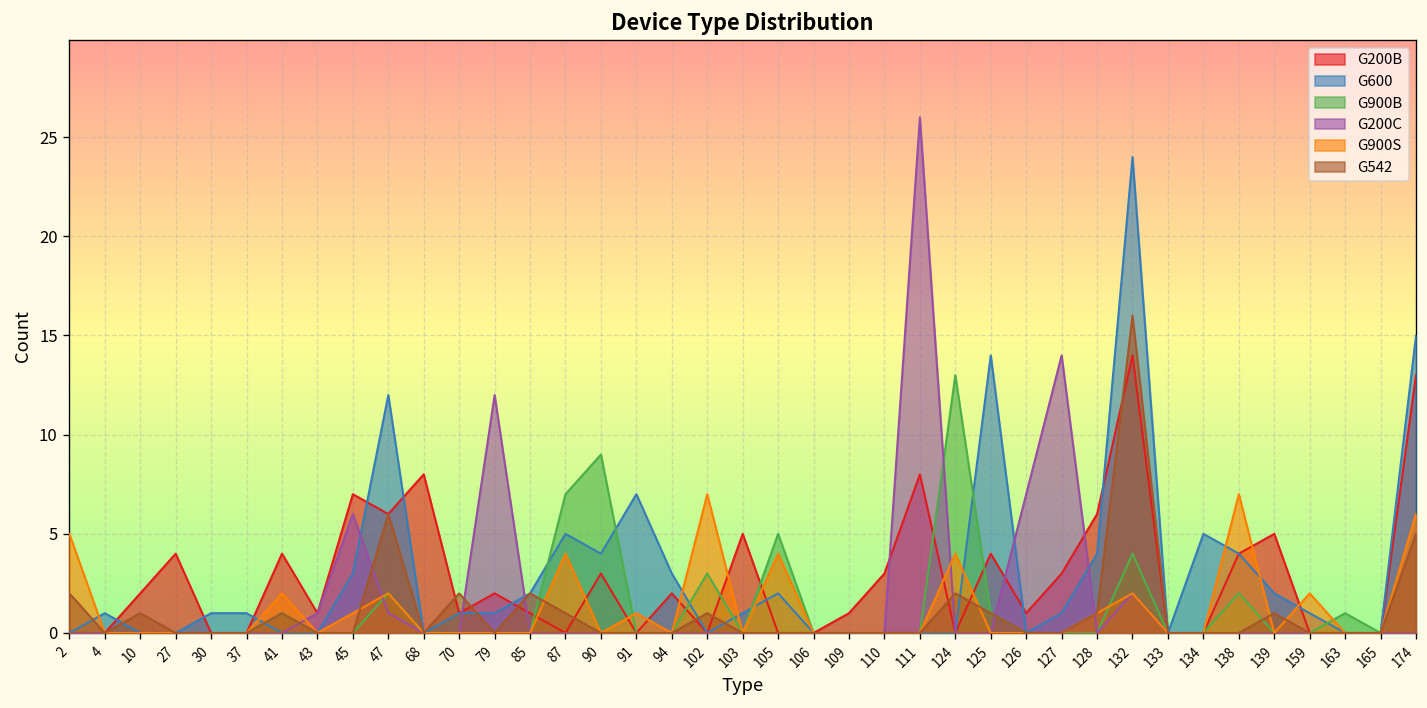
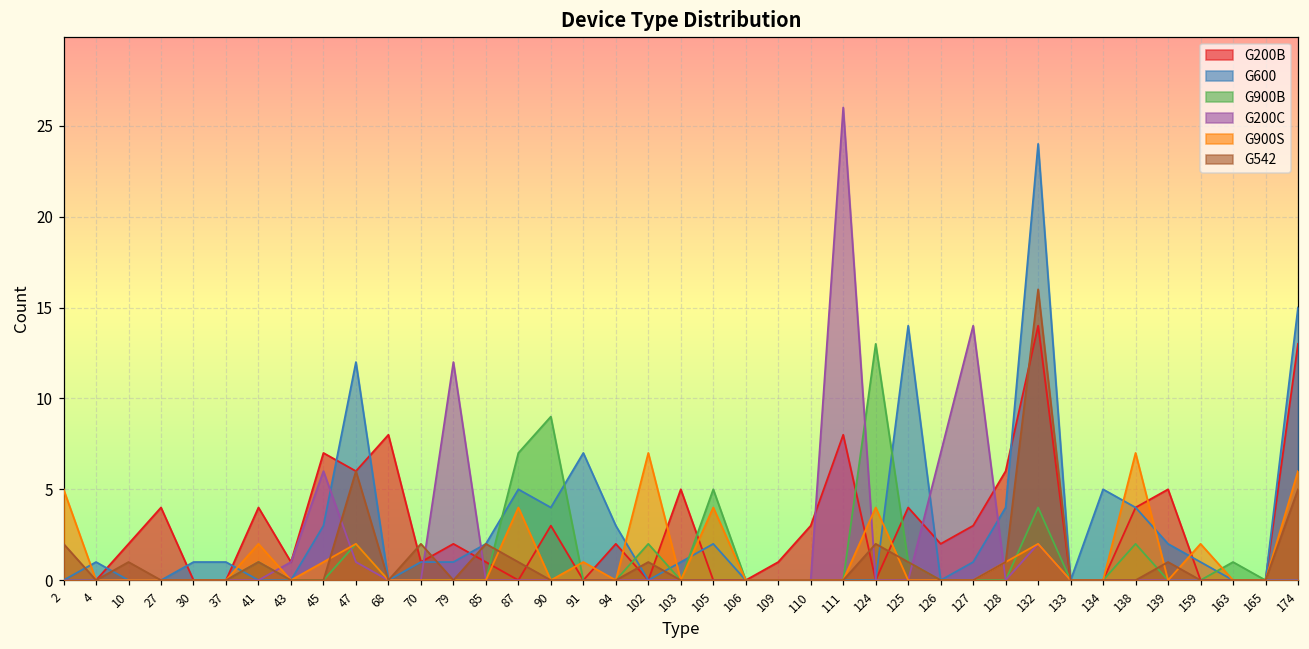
G900B, 102: 3 -> 2
G200B, 126: 1 -> 2
